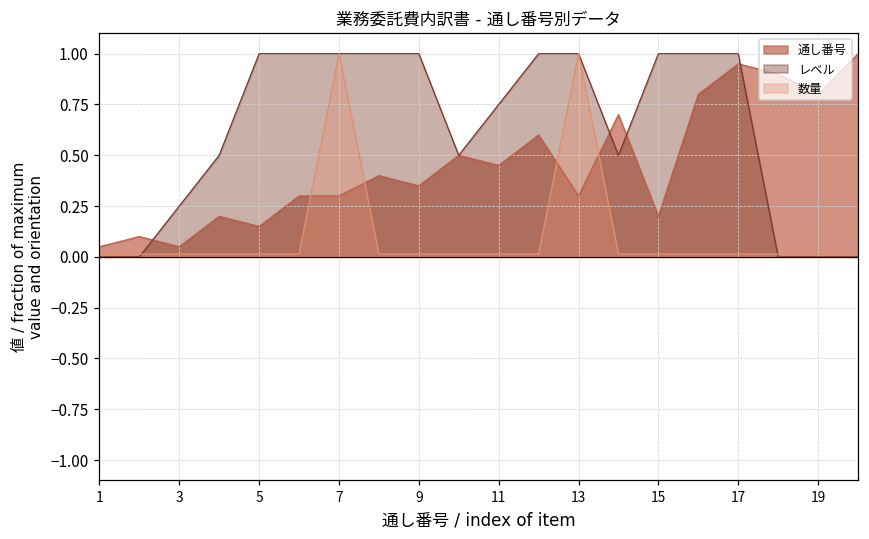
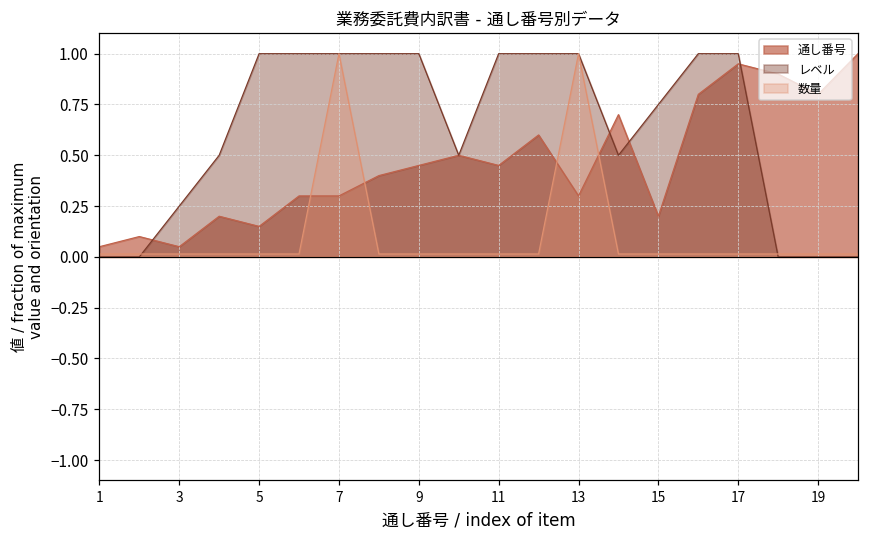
通し番号, 9: 0.35 -> 0.45
レベル, 11: 0.75 -> 1.00
レベル, 15: 1.00 -> 0.75
